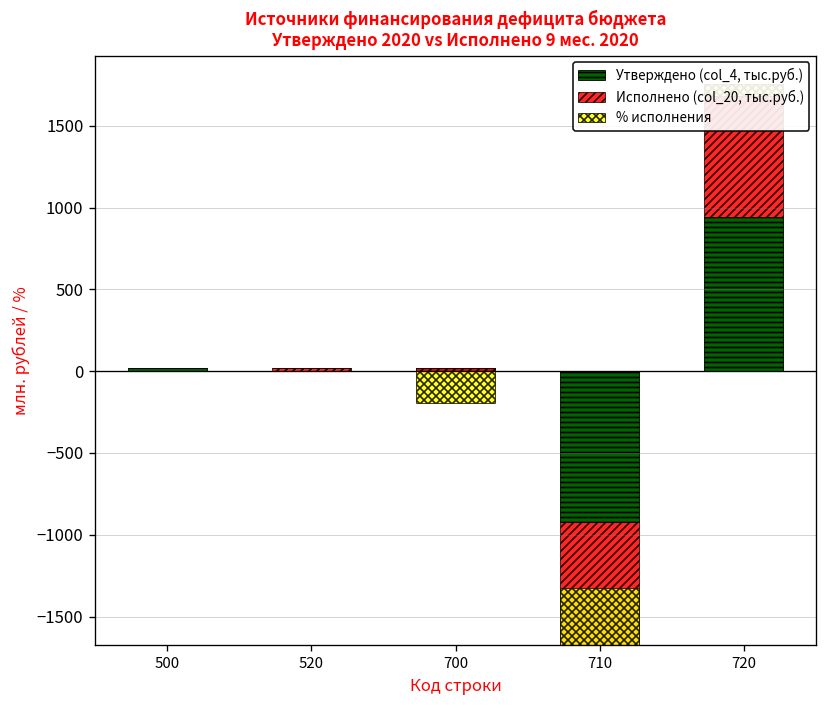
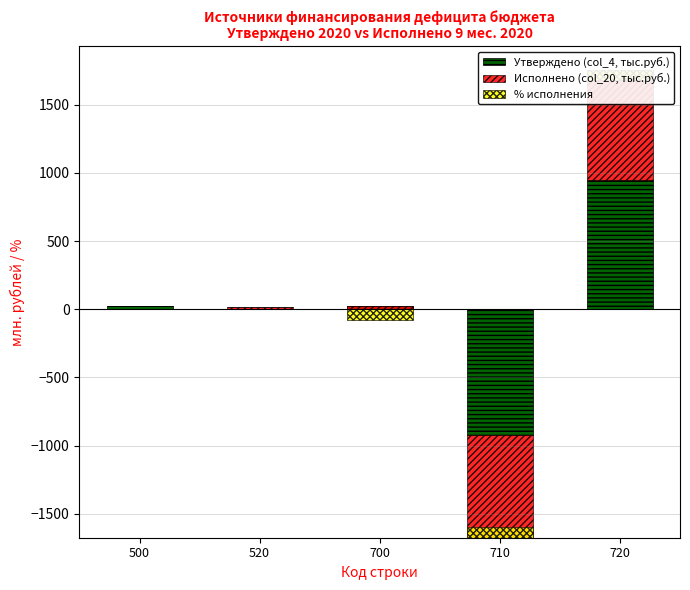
% исполнения, 700: -200 -> -80
% исполнения, 710: 350 -> 80
